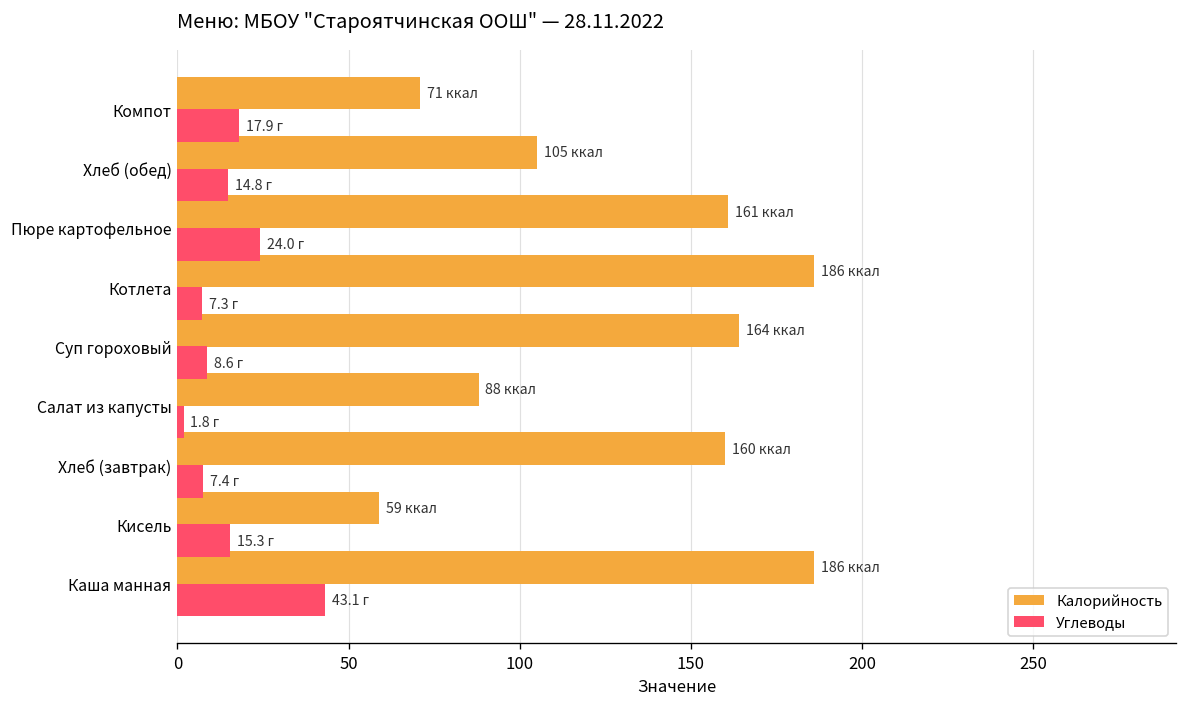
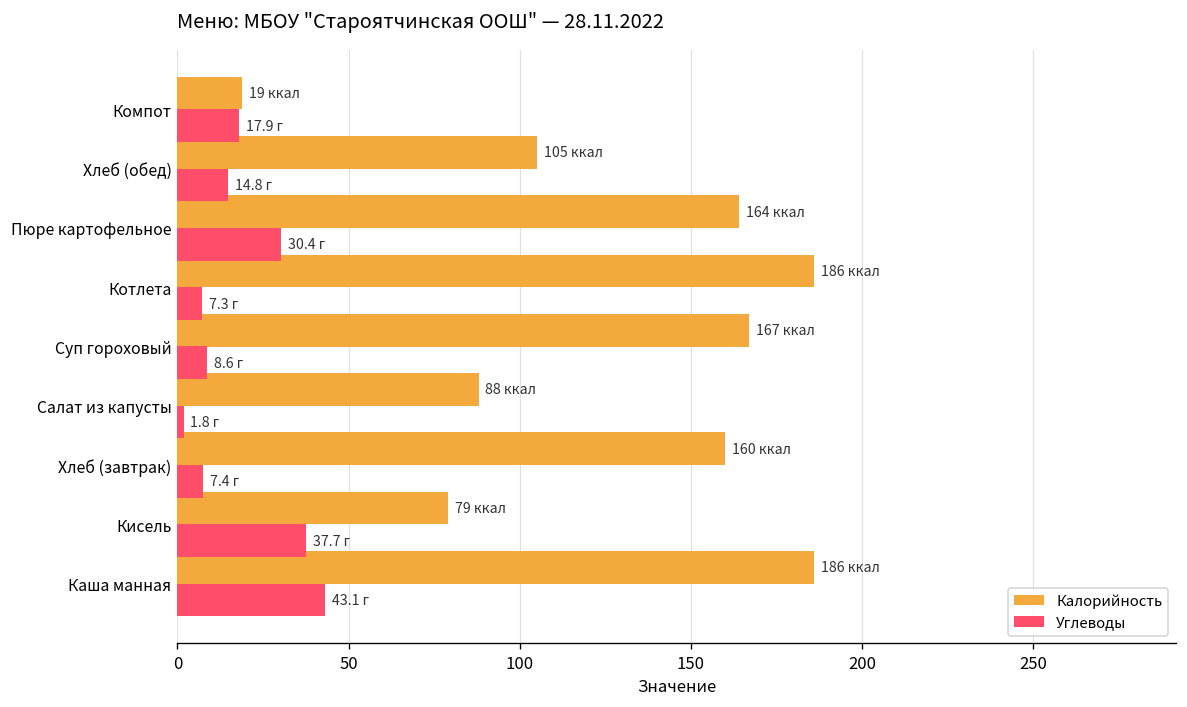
Калорийность, Компот: 71 -> 19
Калорийность, Пюре картофельное: 161 -> 164
Углеводы, Пюре картофельное: 24.0 -> 30.4
Калорийность, Суп гороховый: 164 -> 167
Калорийность, Кисель: 59 -> 79
Углеводы, Кисель: 15.3 -> 37.7
